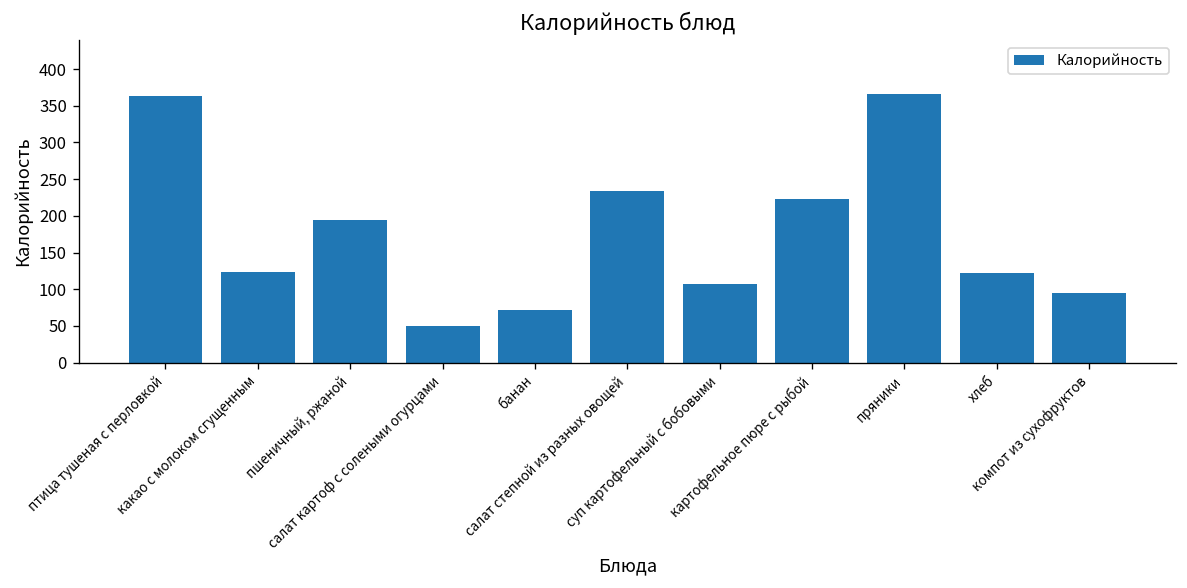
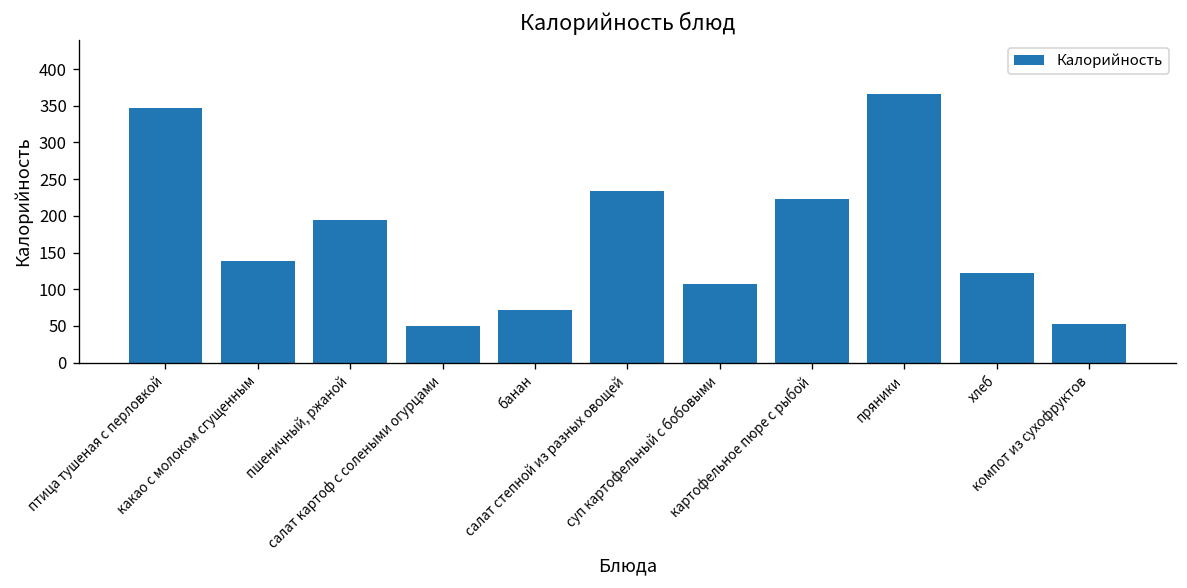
птица тушеная с перловкой: 360 -> 350
какао с молоком сгущенным: 120 -> 140
компот из сухофруктов: 90 -> 50
